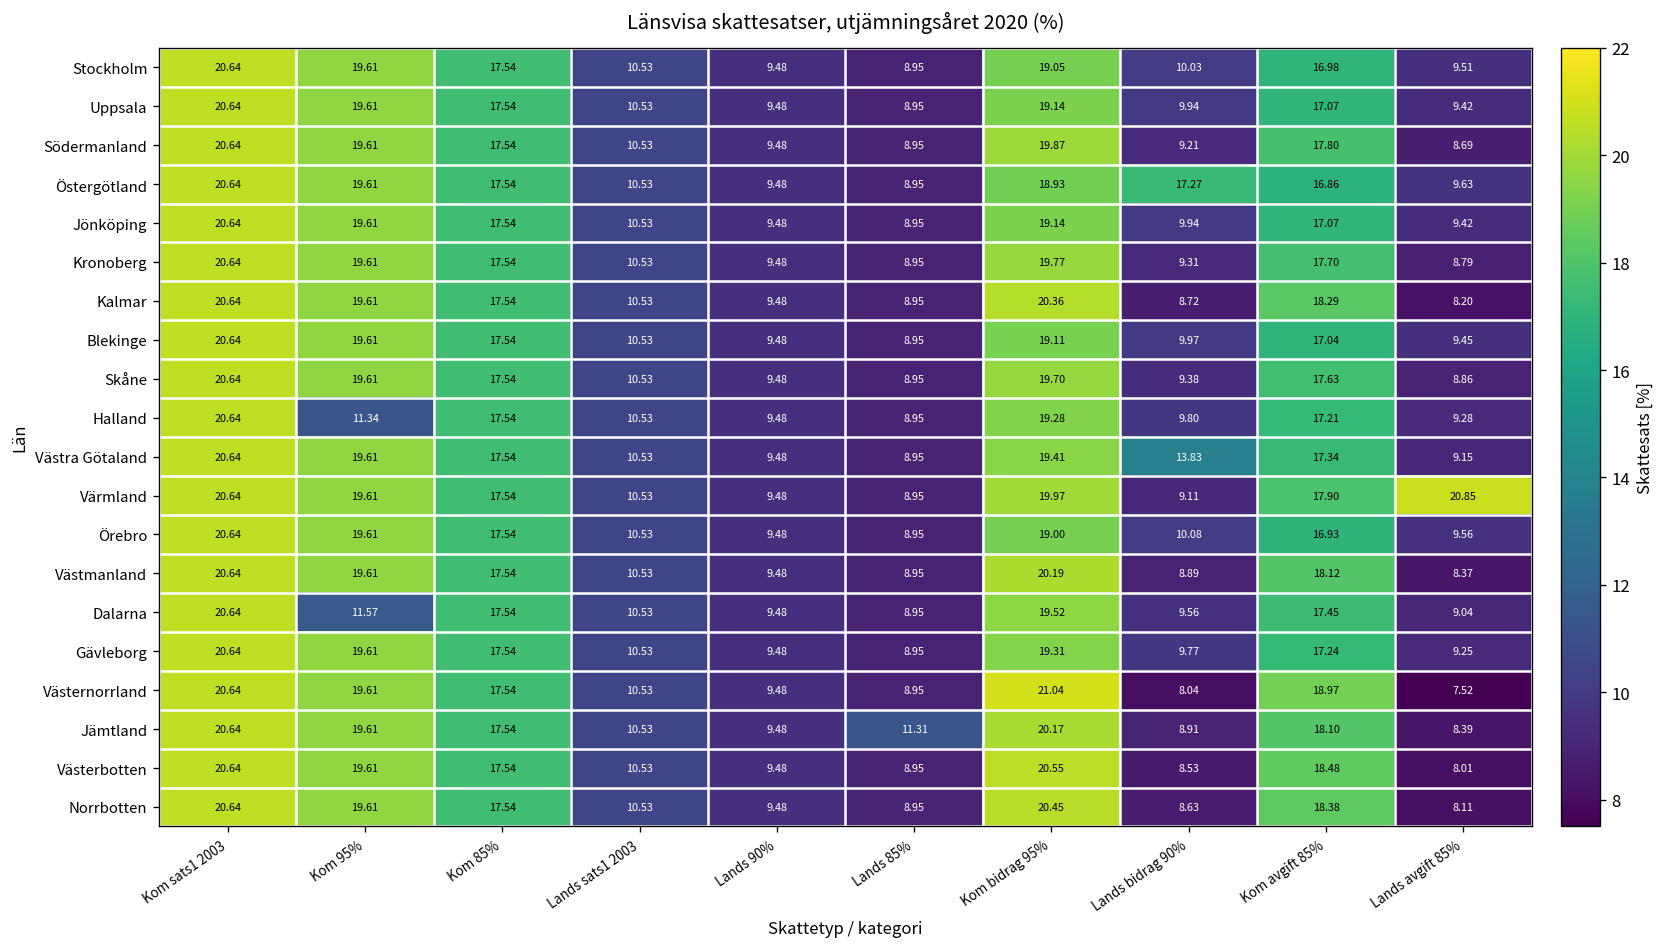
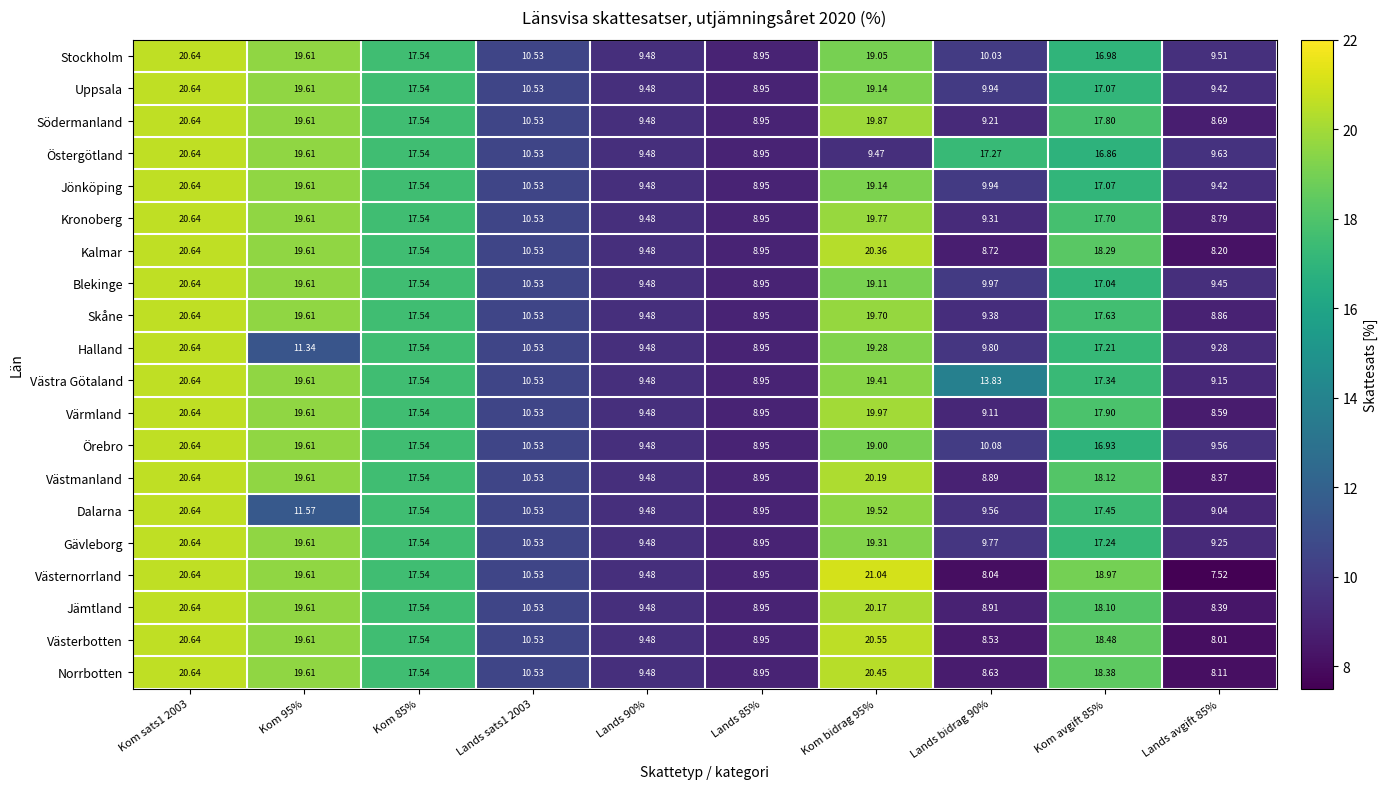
Östergötland, Kom bidrag 95%: 18.93 -> 9.47
Värmland, Lands avgift 85%: 20.85 -> 8.59
Jämtland, Lands 85%: 11.31 -> 8.95
